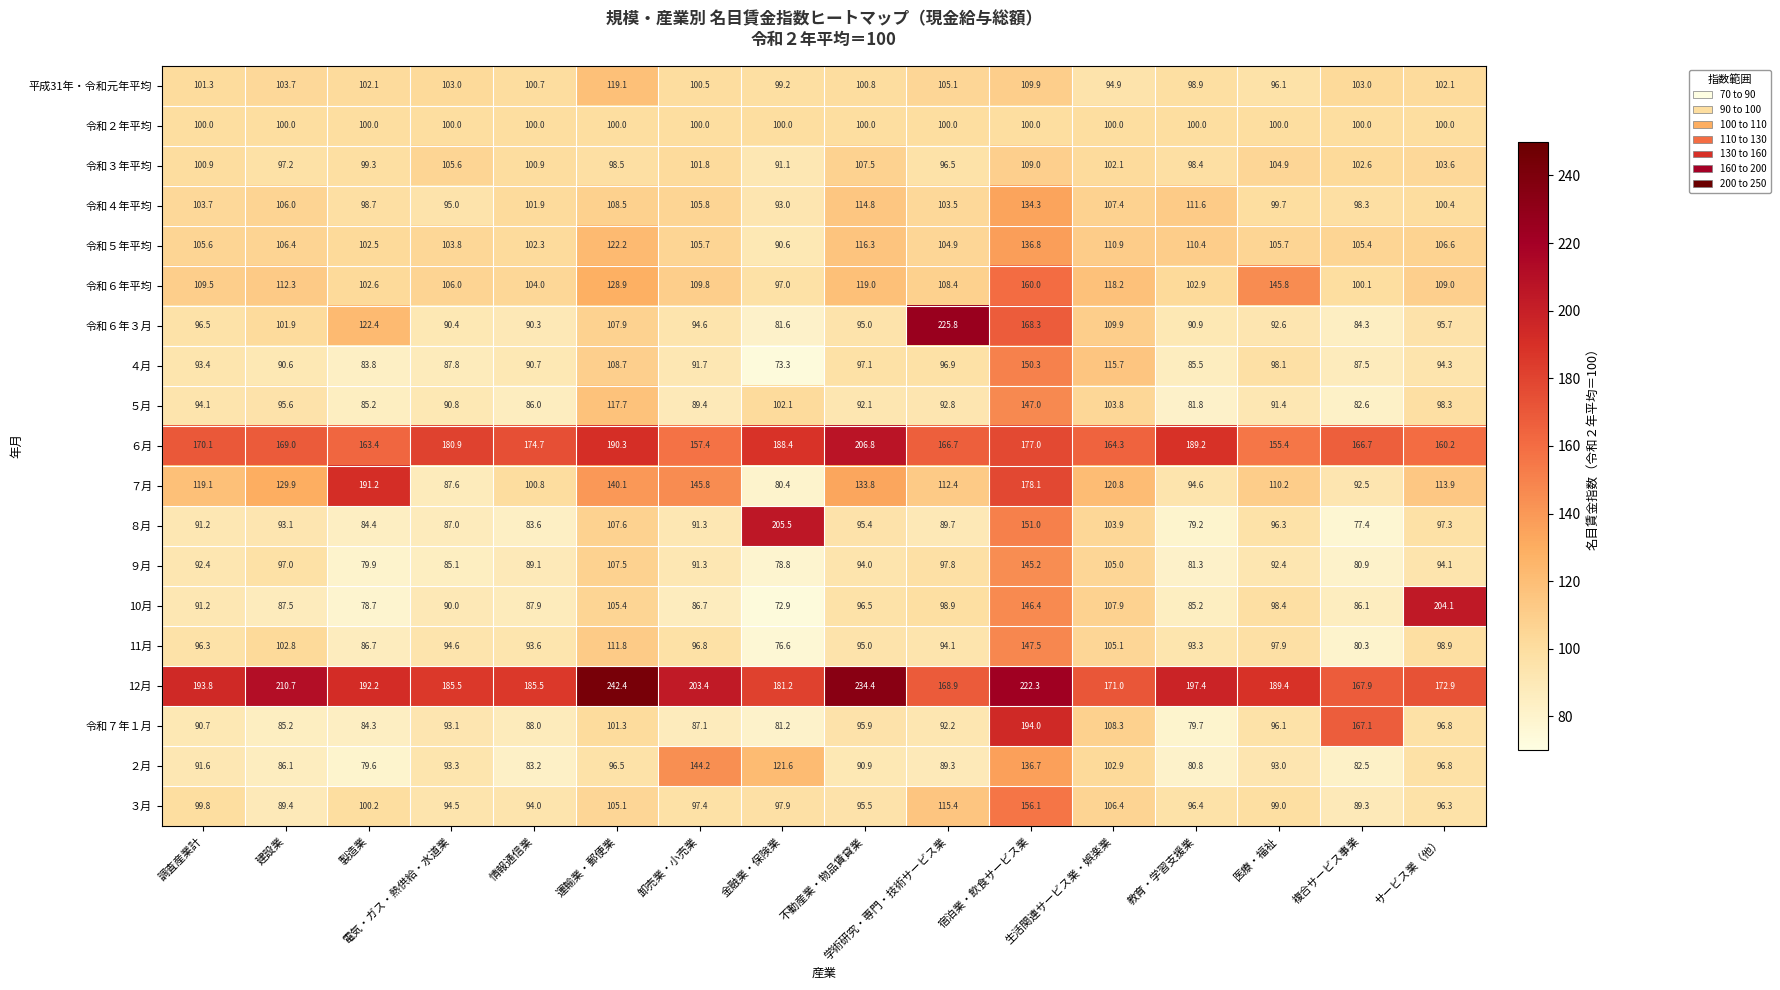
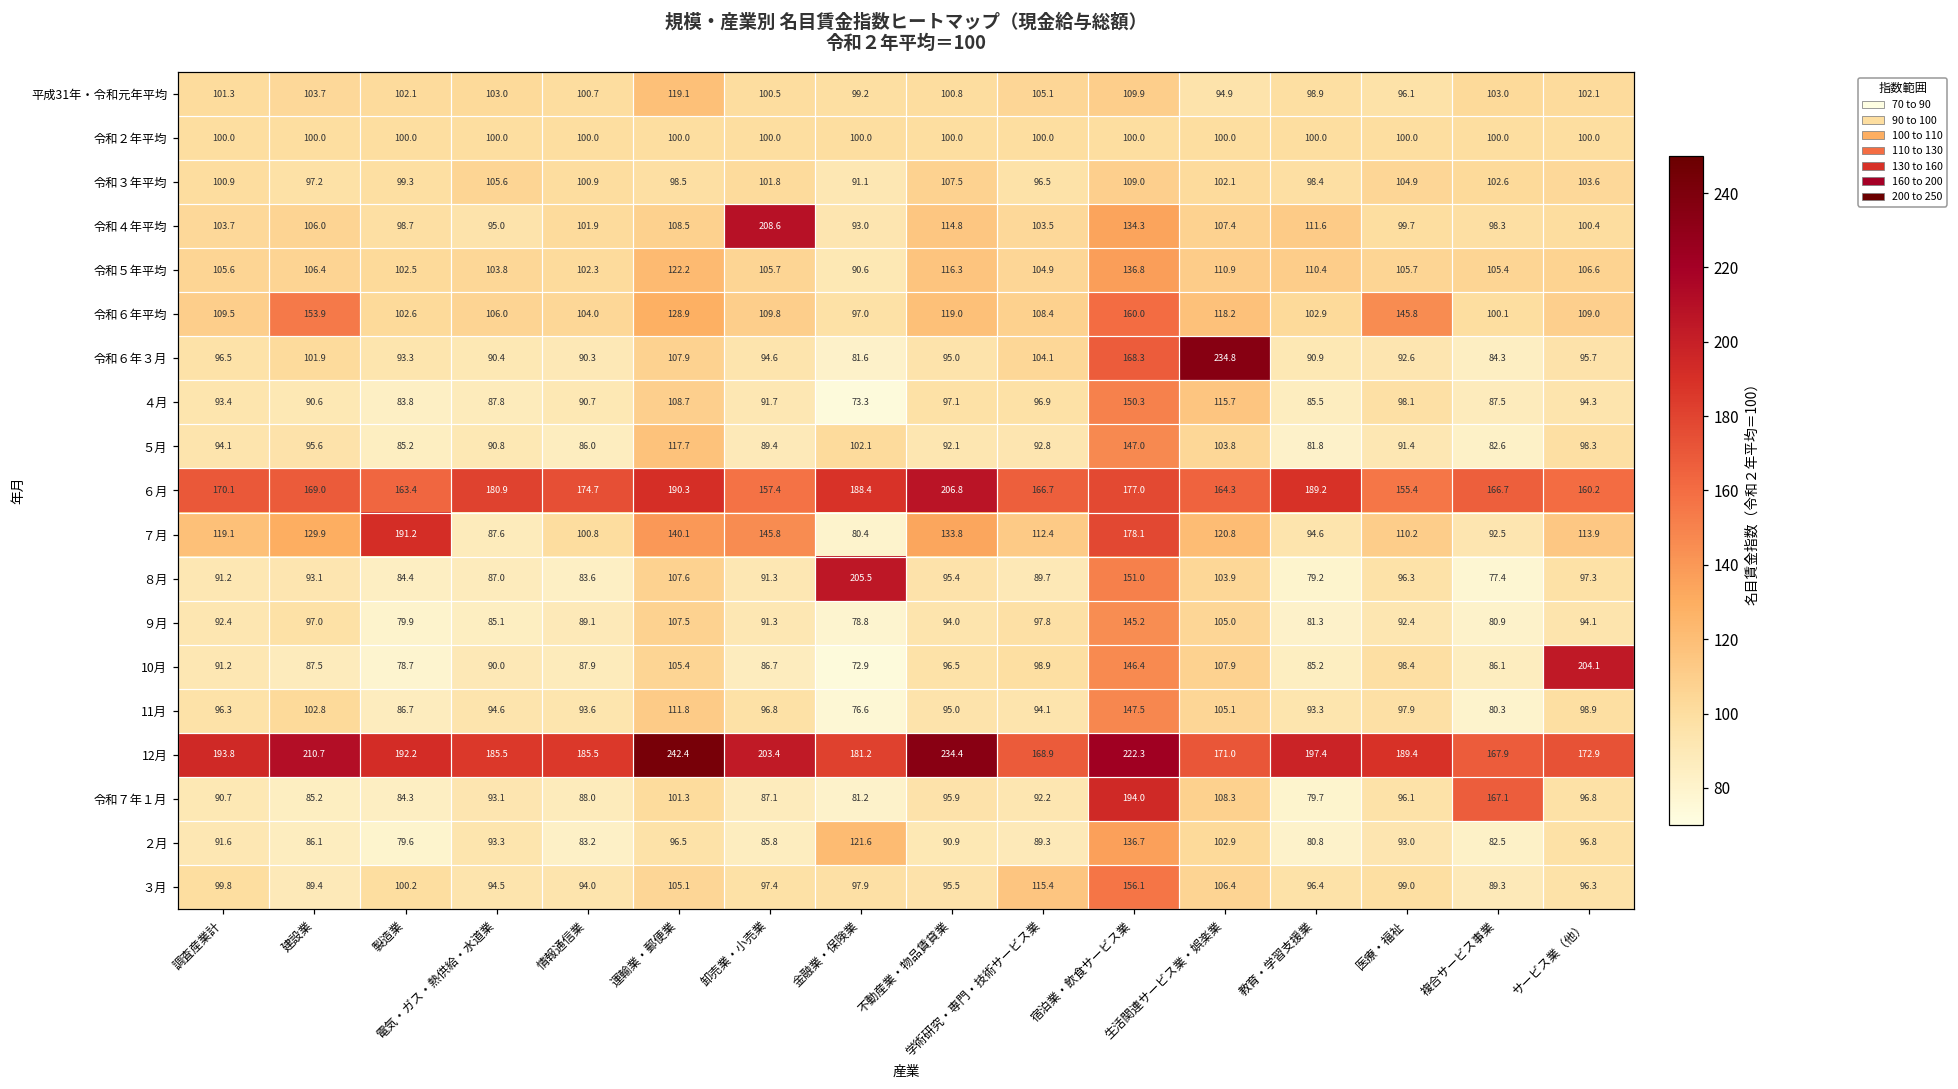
令和４年平均, 卸売業・小売業: 105.8 -> 208.6
令和６年平均, 建設業: 112.3 -> 153.9
令和６年３月, 製造業: 122.4 -> 93.3
令和６年３月, 学術研究・専門・技術サービス業: 225.8 -> 104.1
令和６年３月, 生活関連サービス業・娯楽業: 109.9 -> 234.8
２月, 卸売業・小売業: 144.2 -> 85.8
